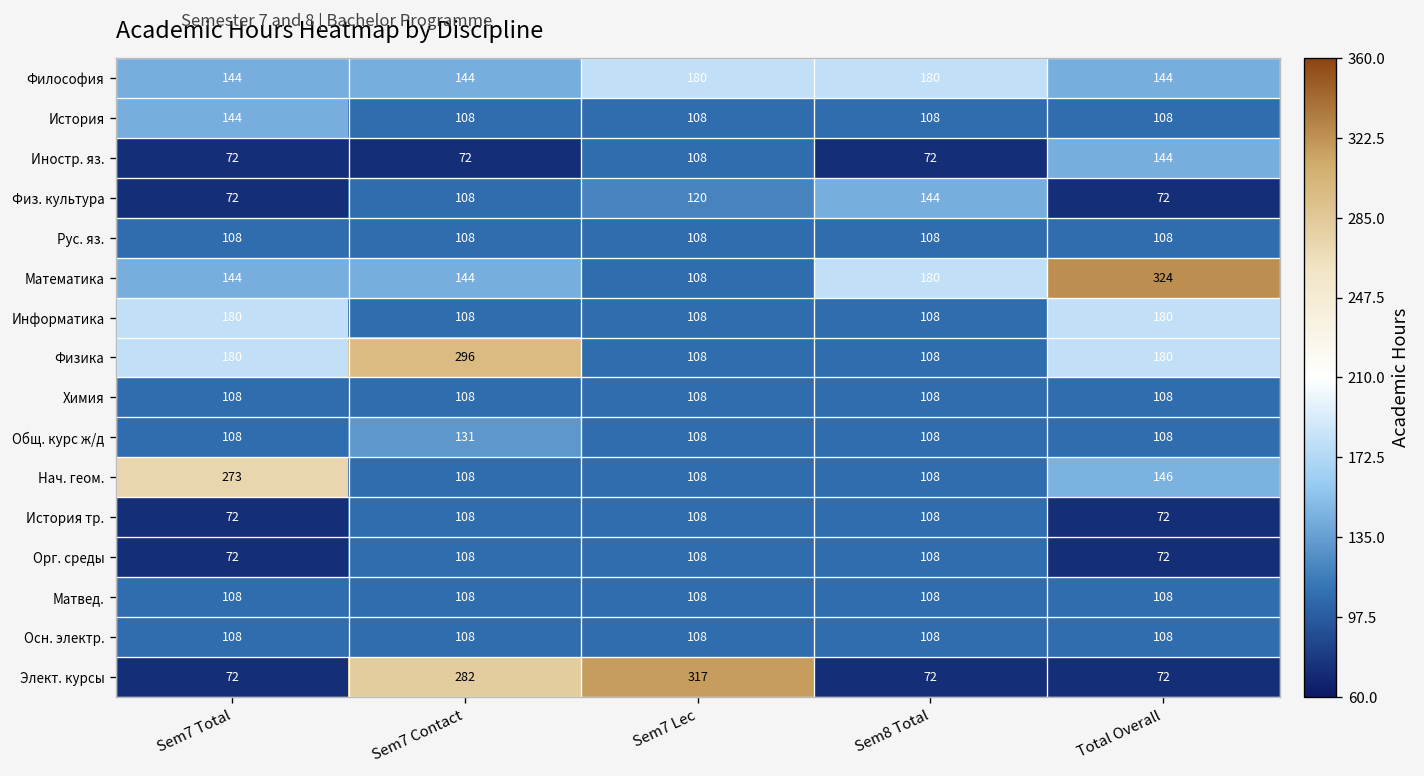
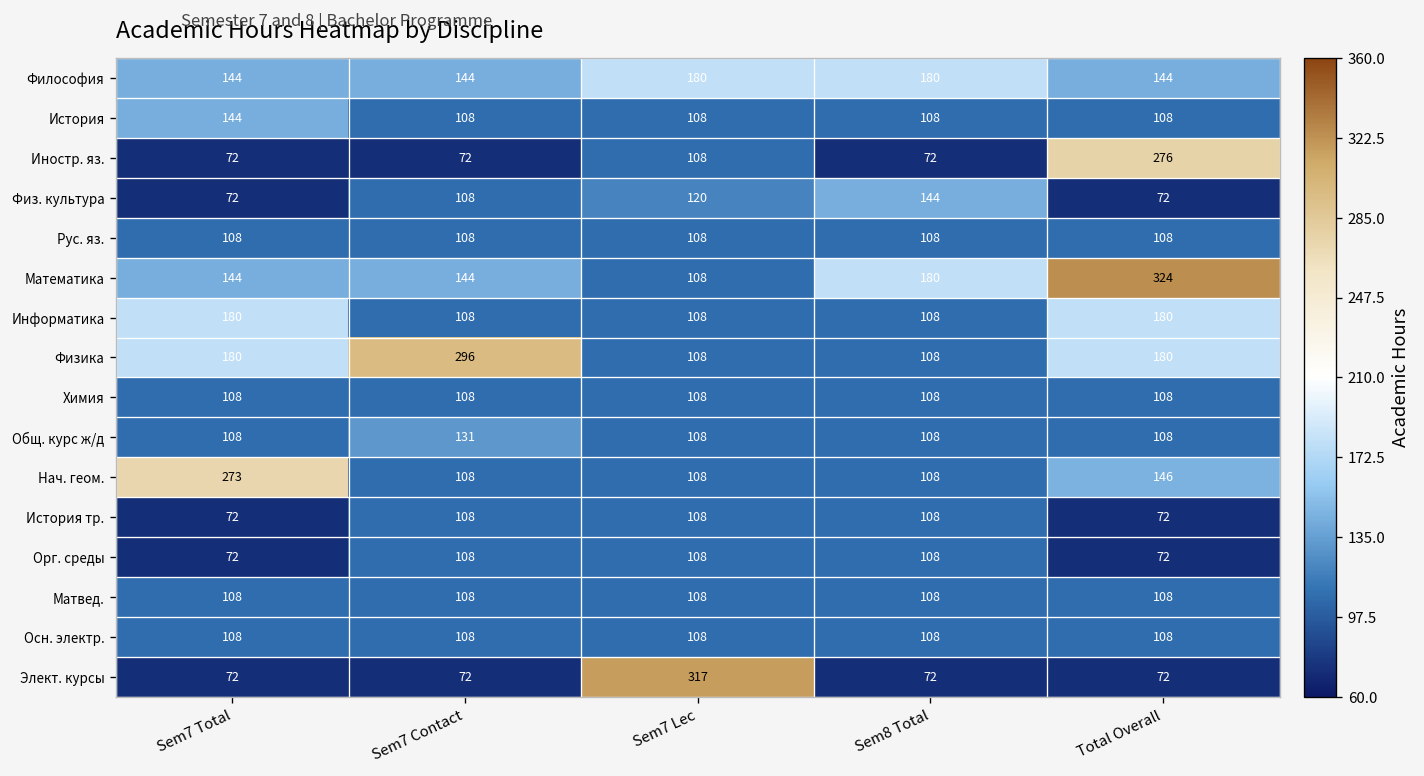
Иностр. яз., Total Overall: 144 -> 276
Элект. курсы, Sem7 Contact: 282 -> 72
